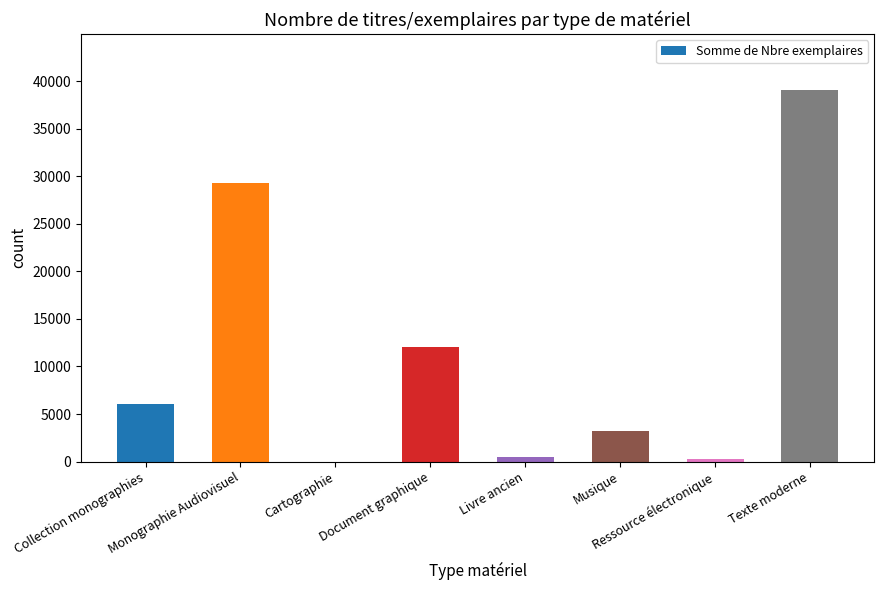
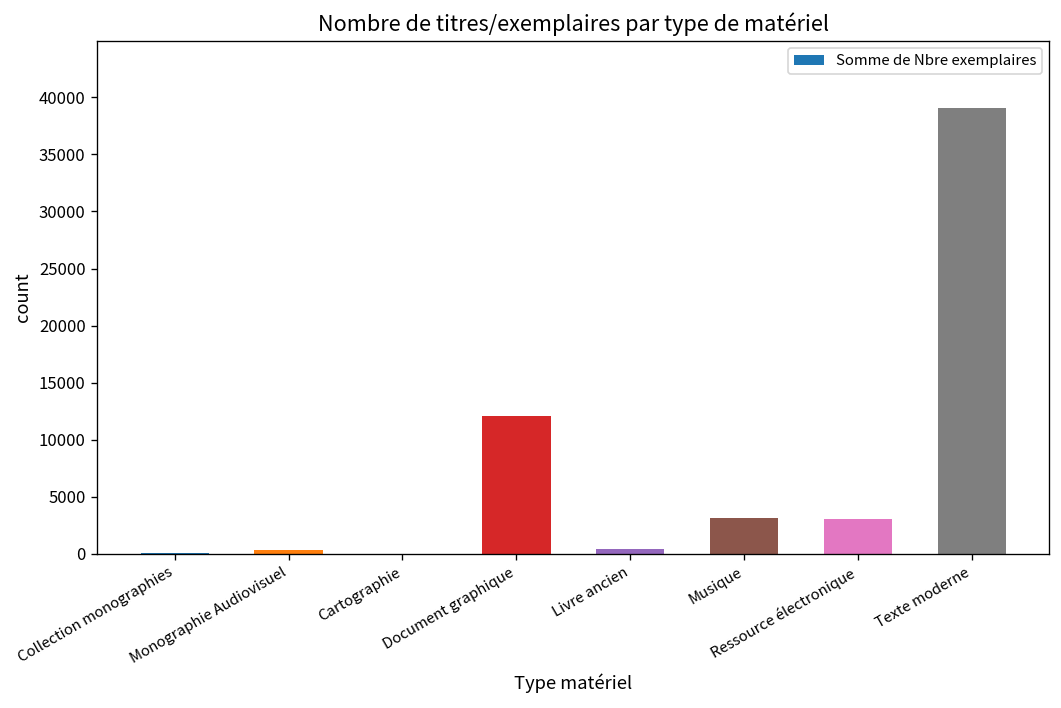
Collection monographies: 6000 -> 0
Monographie Audiovisuel: 29000 -> 0
Ressource électronique: 0 -> 3000
